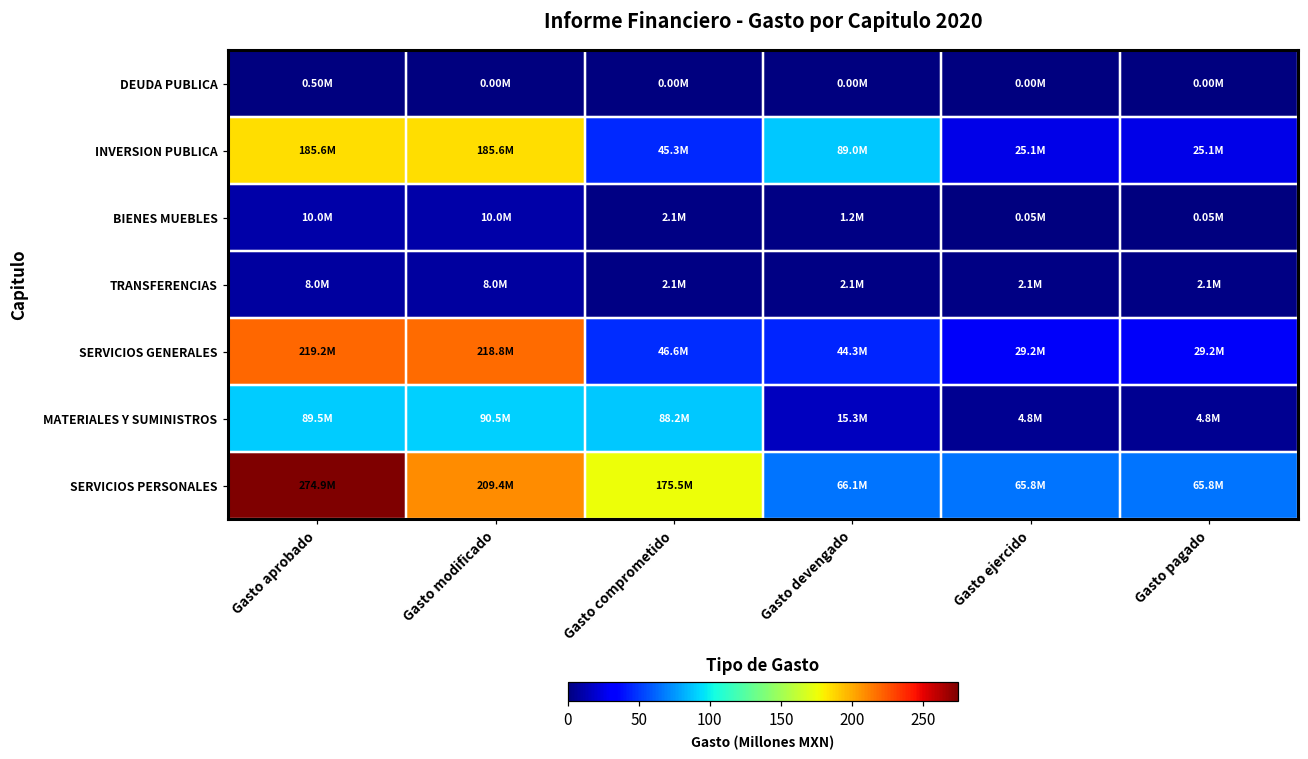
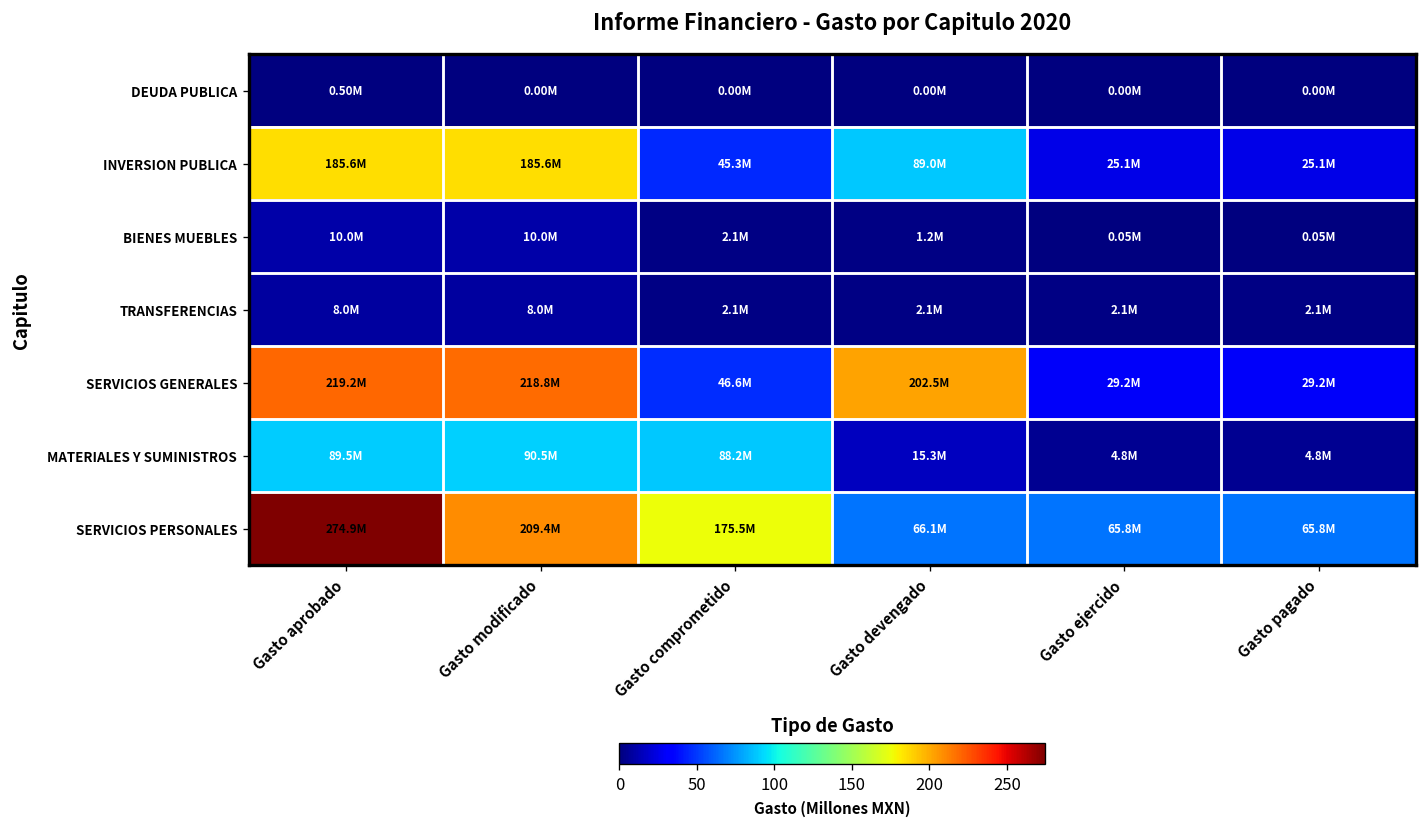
SERVICIOS GENERALES, Gasto devengado: 44.3M -> 202.5M
